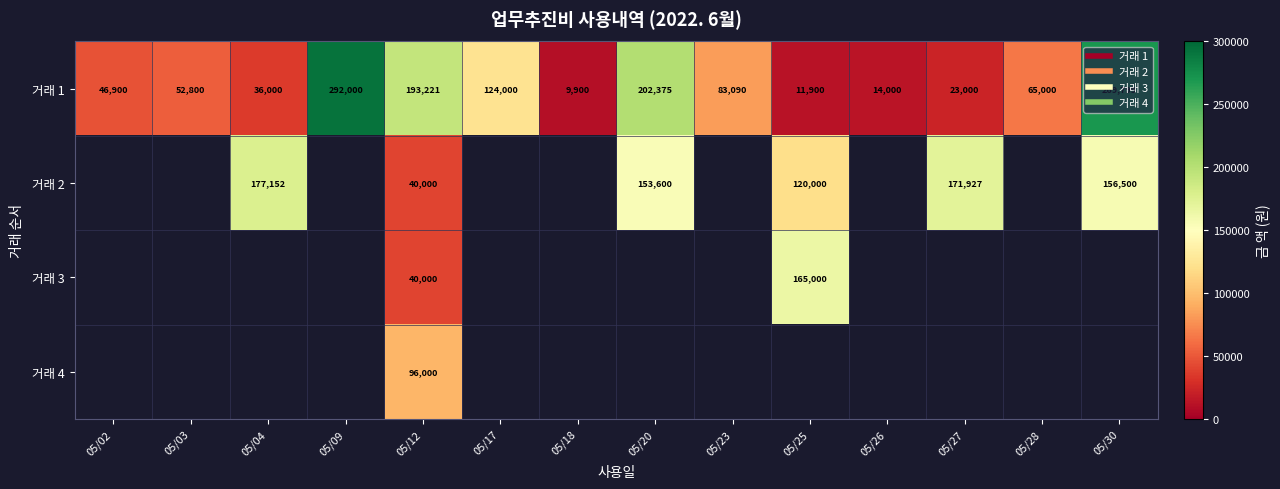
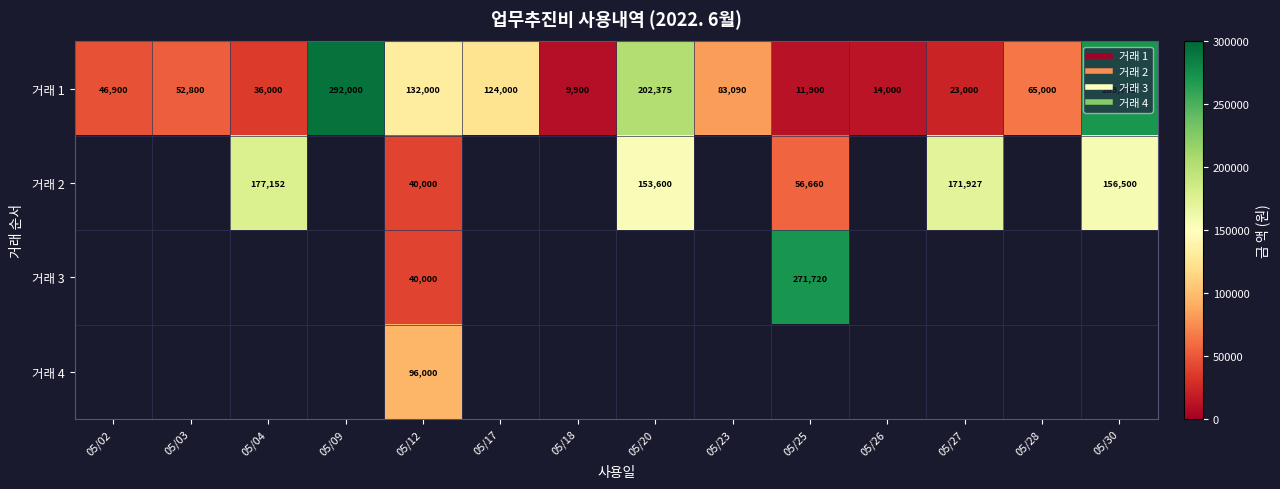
거래 1, 05/12: 193,221 -> 132,000
거래 2, 05/25: 120,000 -> 56,660
거래 3, 05/25: 165,000 -> 271,720
